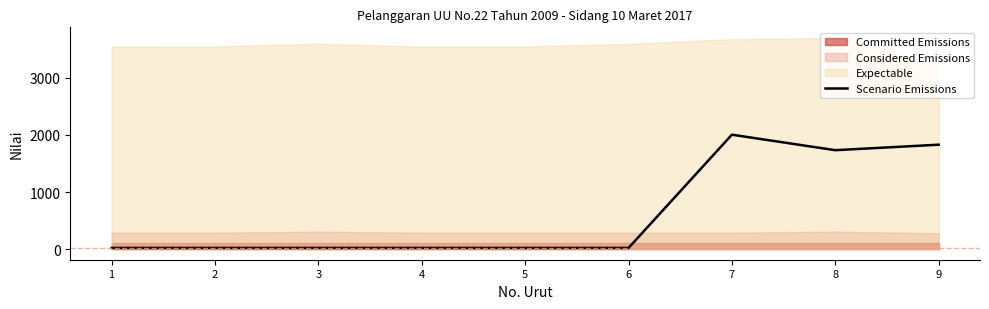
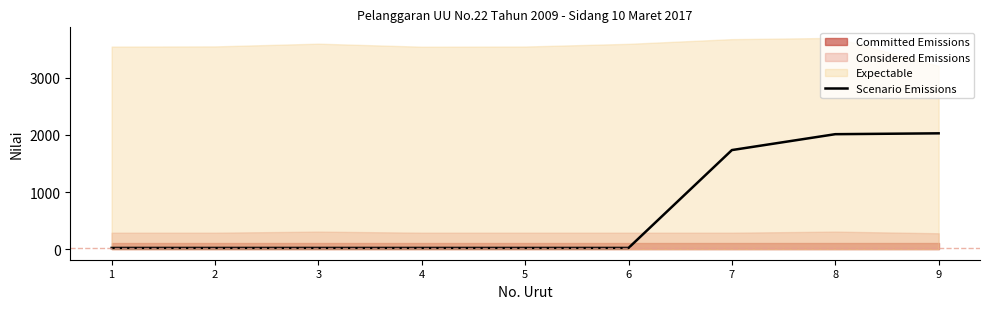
Scenario Emissions, 7: 2000 -> 1700
Scenario Emissions, 8: 1700 -> 2000
Scenario Emissions, 9: 1800 -> 2000
